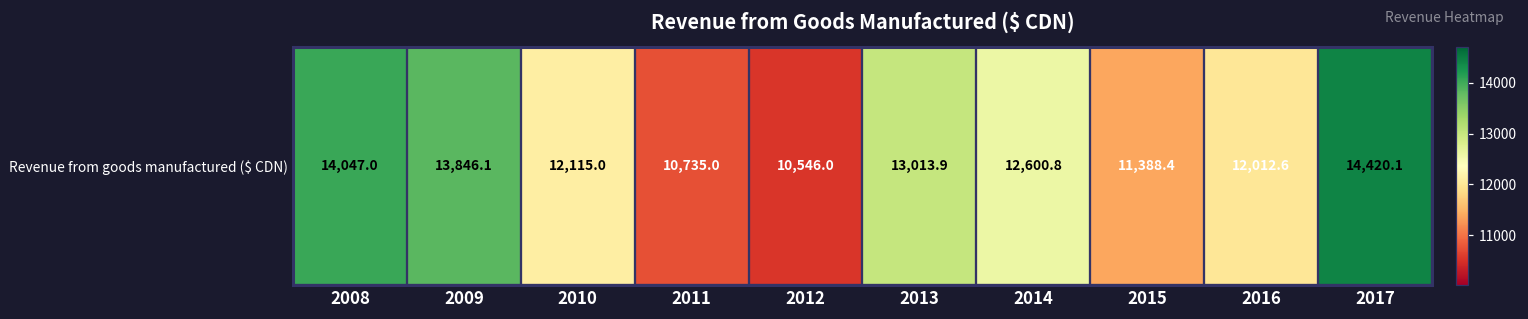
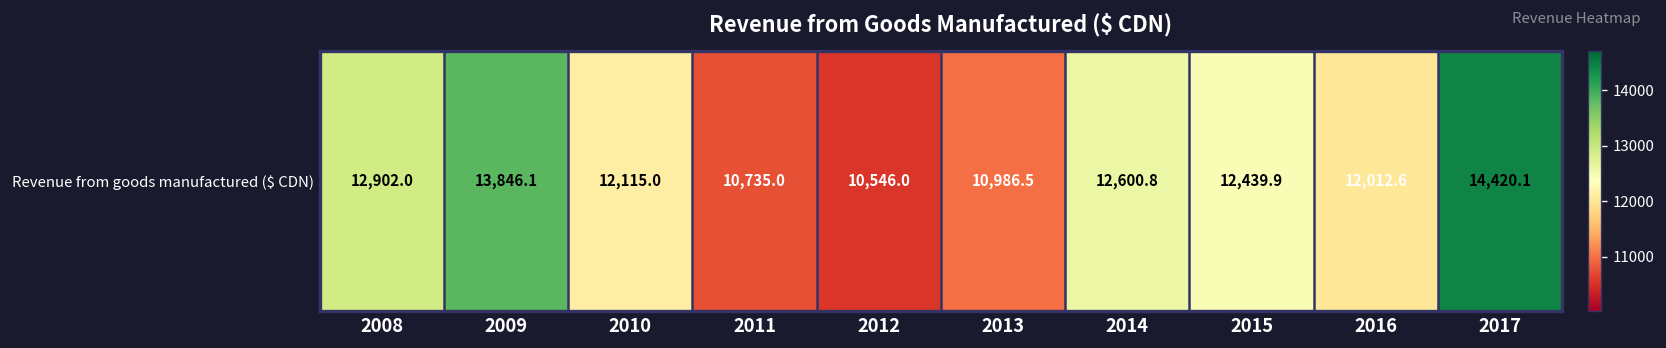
Revenue from goods manufactured ($ CDN), 2008: 14,047.0 -> 12,902.0
Revenue from goods manufactured ($ CDN), 2013: 13,013.9 -> 10,986.5
Revenue from goods manufactured ($ CDN), 2015: 11,388.4 -> 12,439.9
